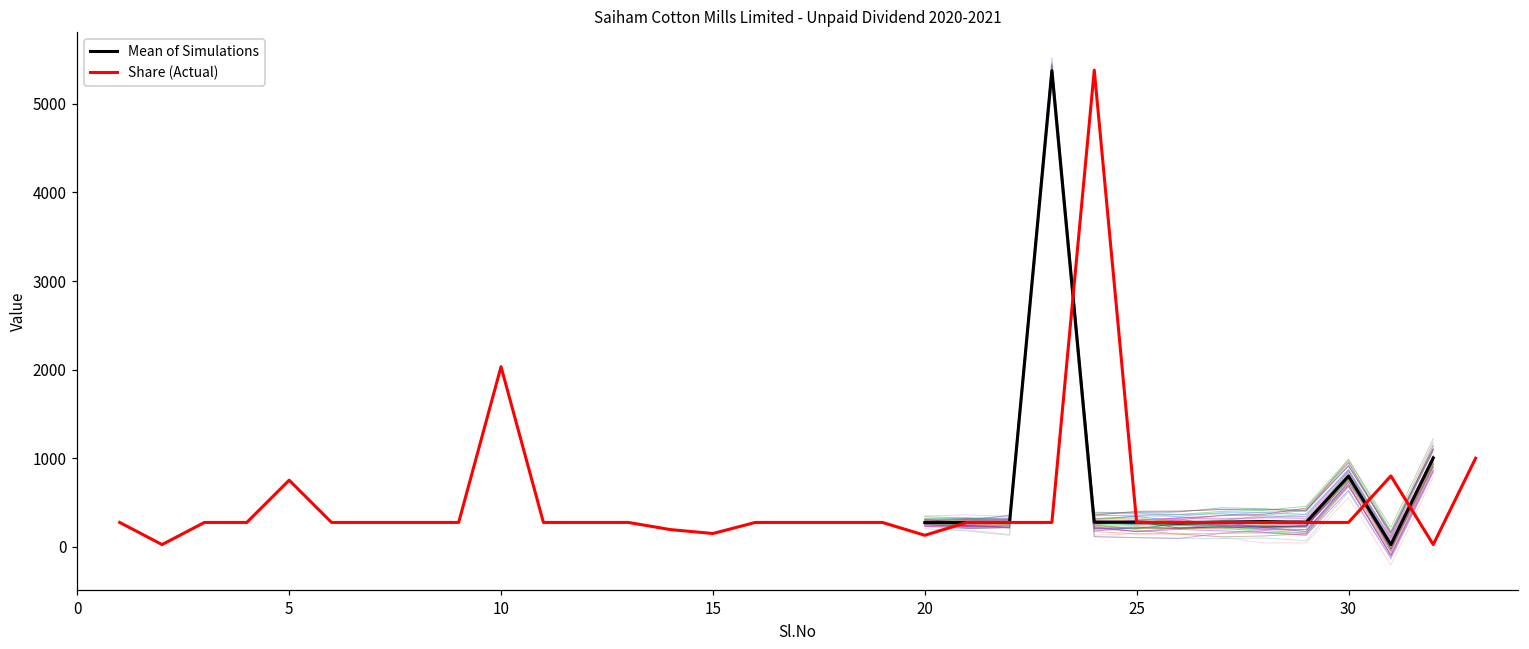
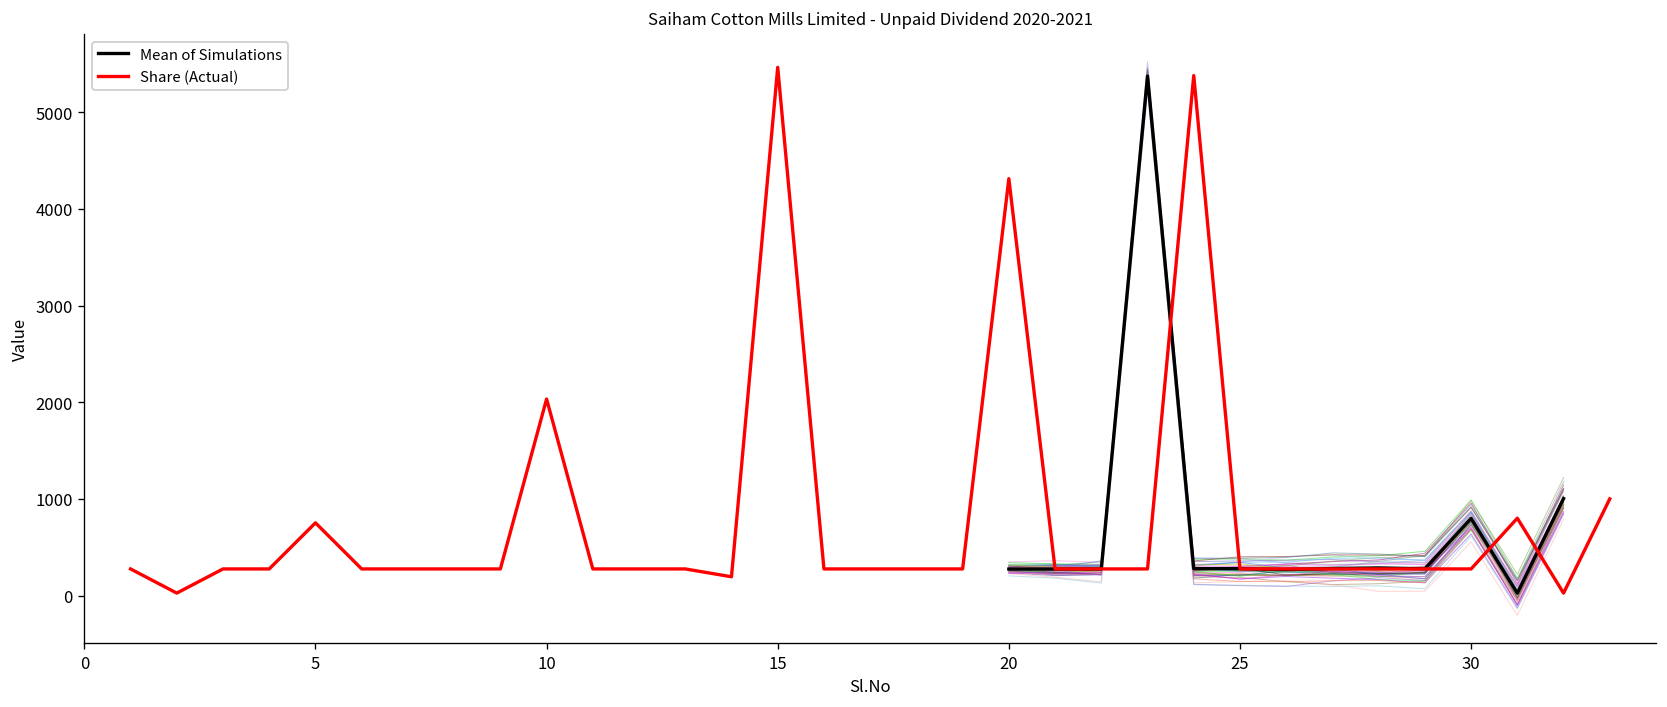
Share (Actual), 15: 200 -> 5500
Share (Actual), 20: 100 -> 4300
